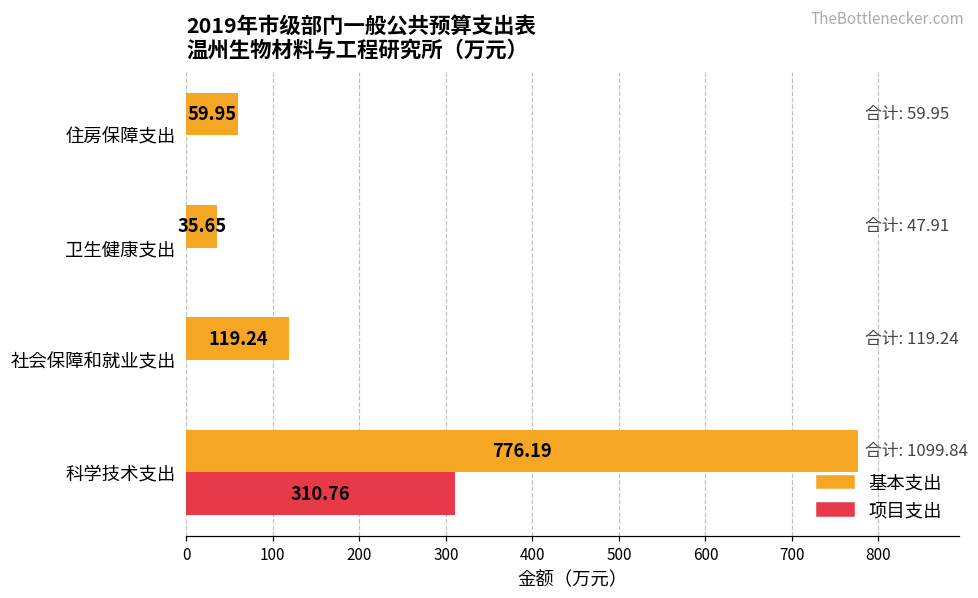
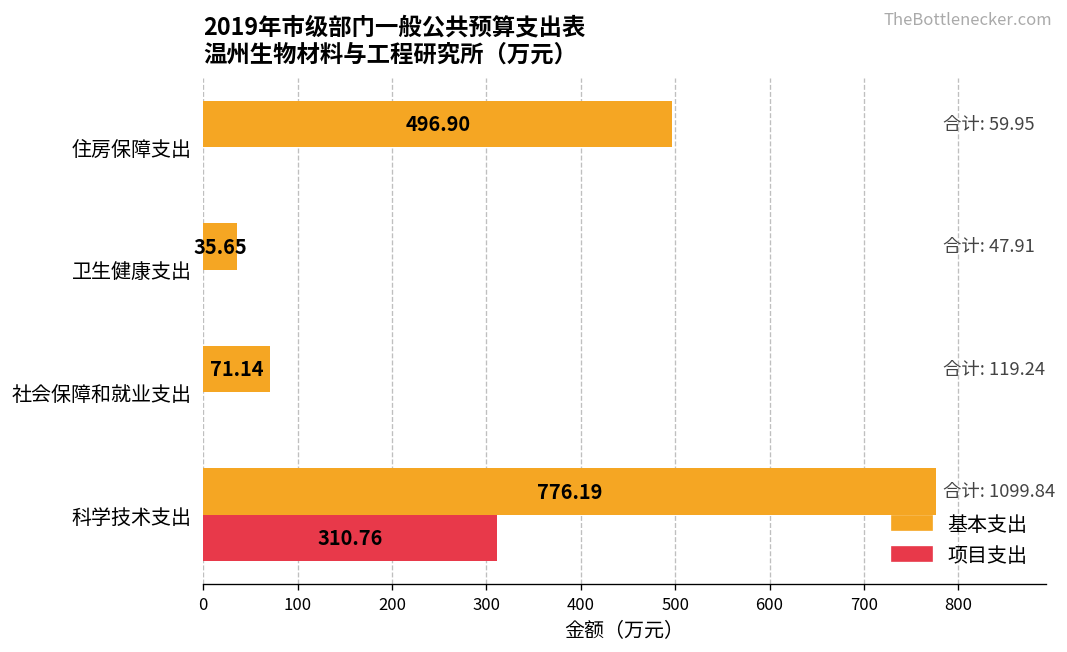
基本支出, 住房保障支出: 59.95 -> 496.90
基本支出, 社会保障和就业支出: 119.24 -> 71.14
